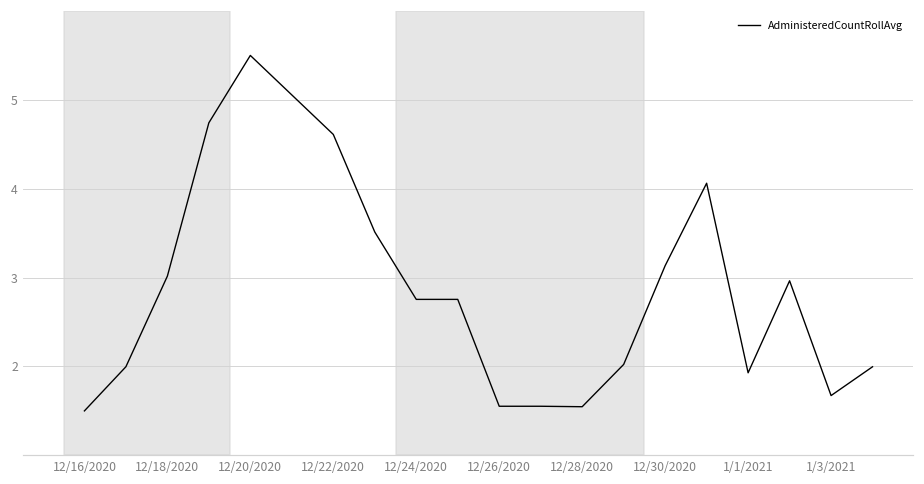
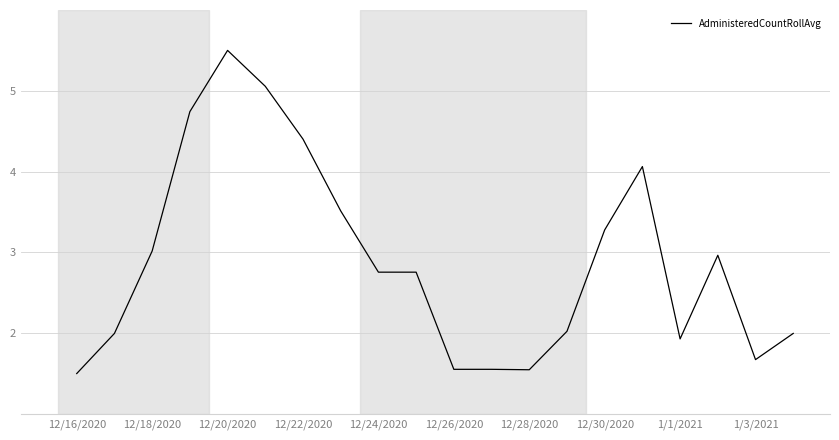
12/22/2020: 4.6 -> 4.4
12/30/2020: 3.1 -> 3.3
